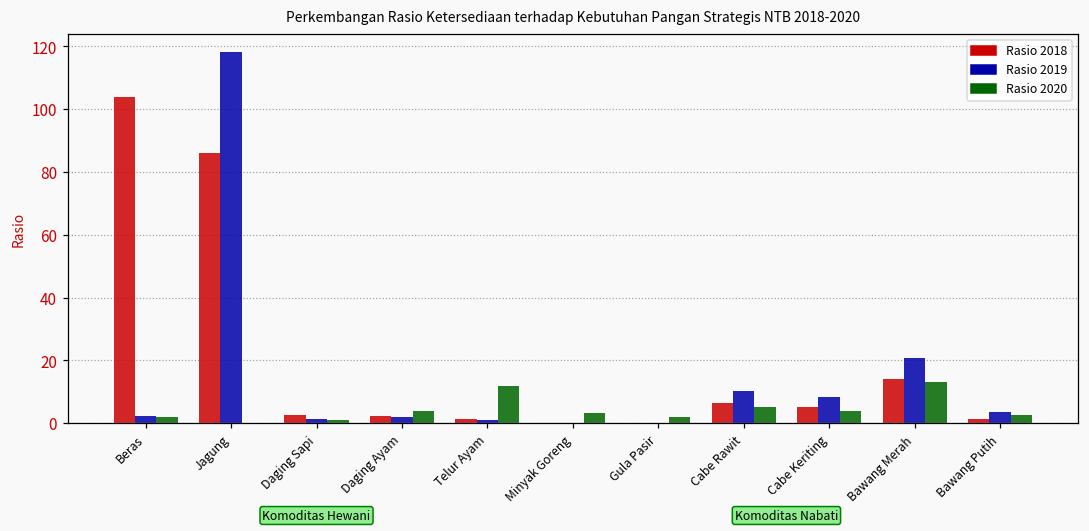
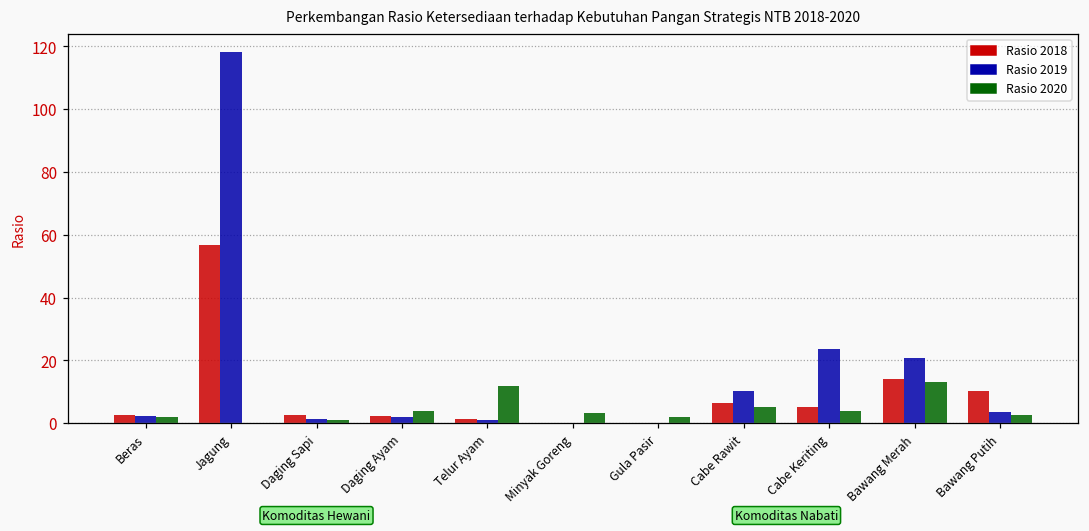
Rasio 2018, Beras: 104 -> 2
Rasio 2018, Jagung: 86 -> 57
Rasio 2019, Cabe Keriting: 8 -> 24
Rasio 2018, Bawang Putih: 1 -> 10
